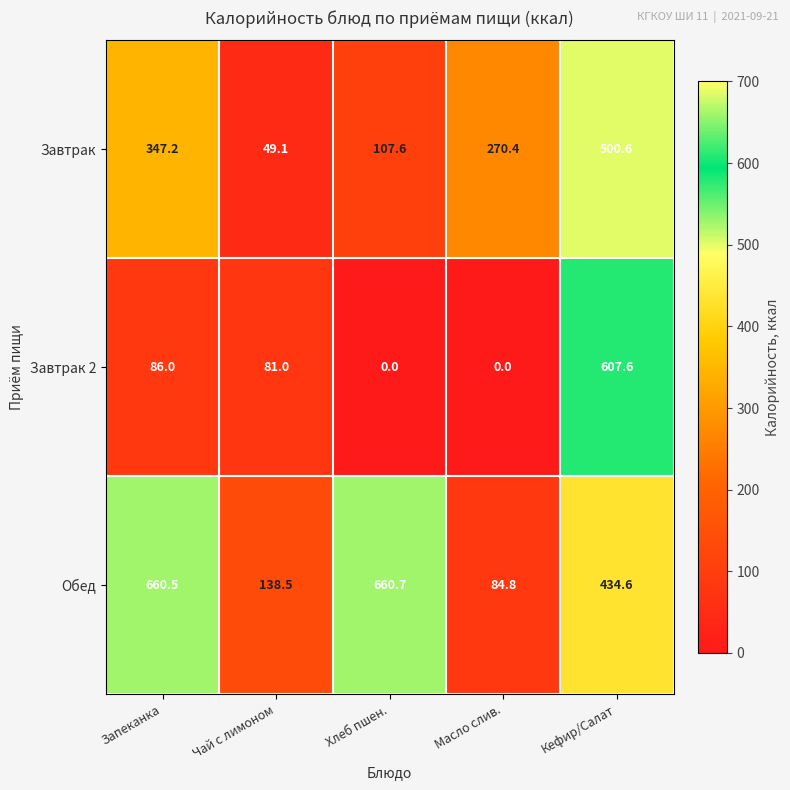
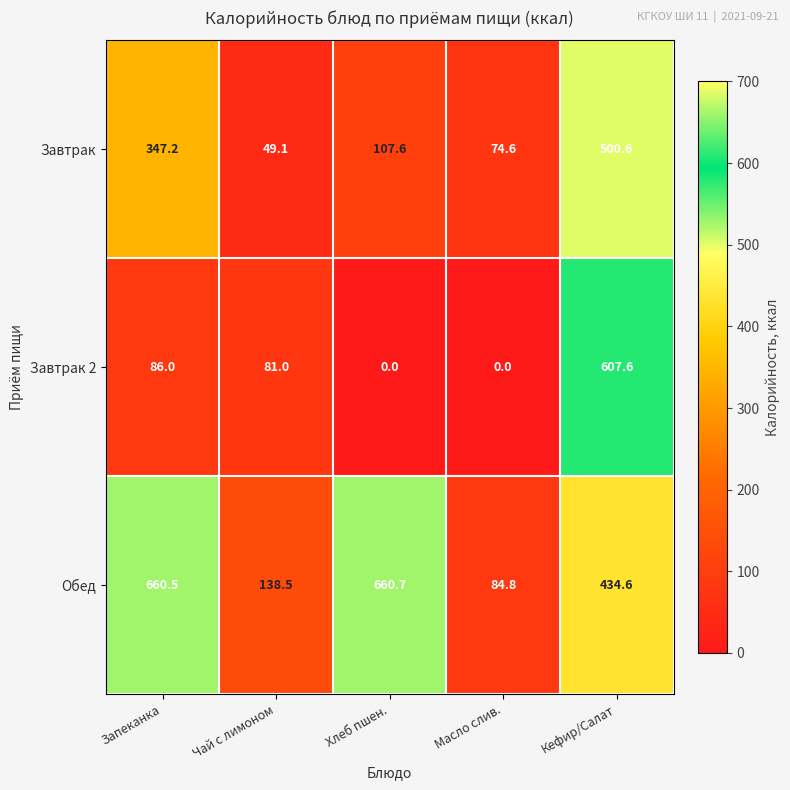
Завтрак, Масло слив.: 270.4 -> 74.6
